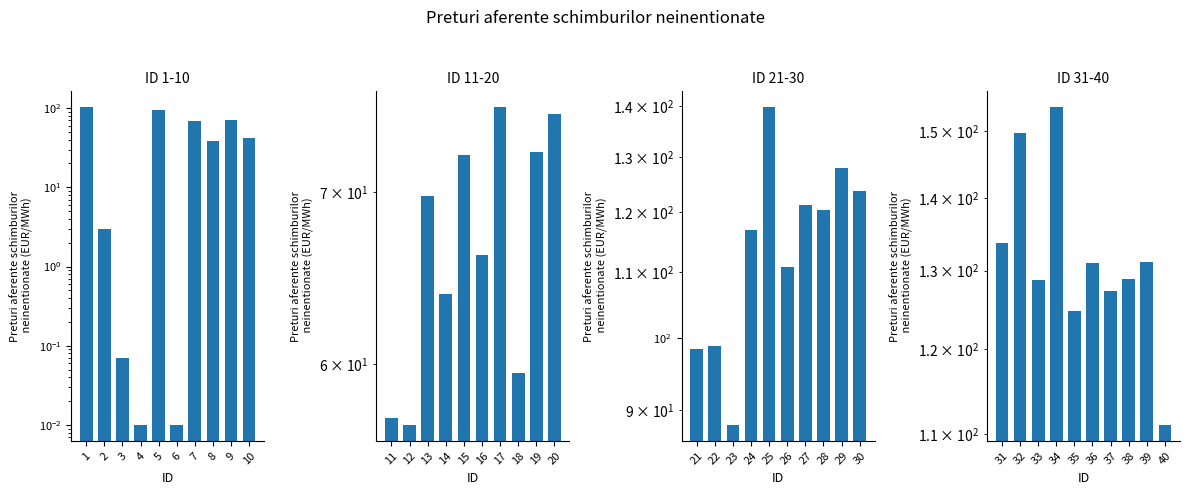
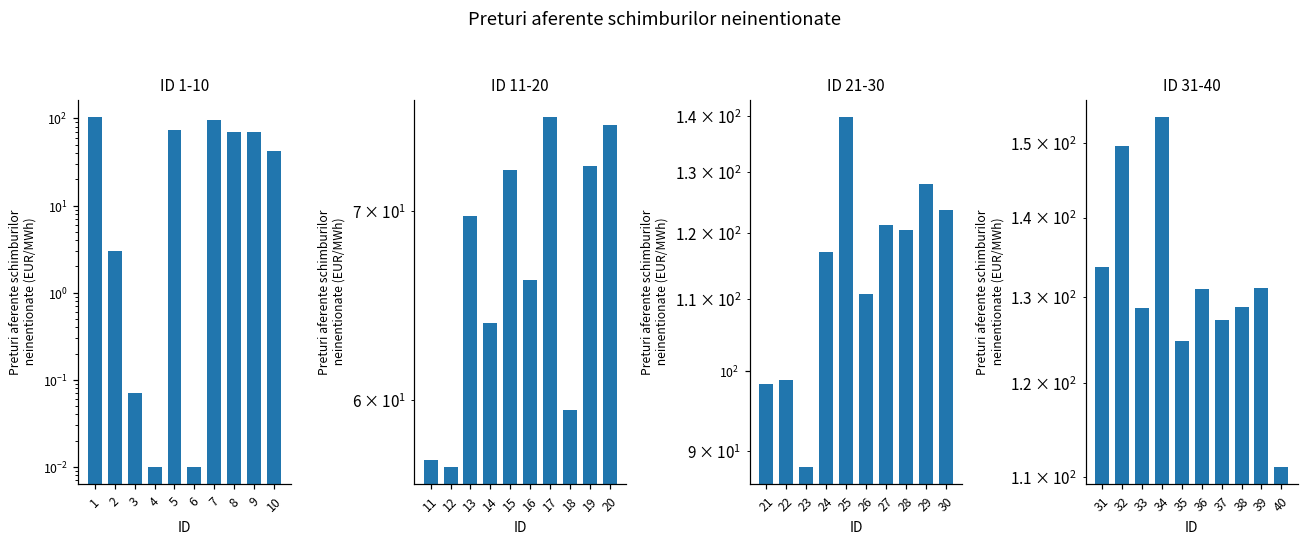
ID 1-10, 5: 100 -> 70
ID 1-10, 7: 70 -> 100
ID 1-10, 8: 40 -> 70
